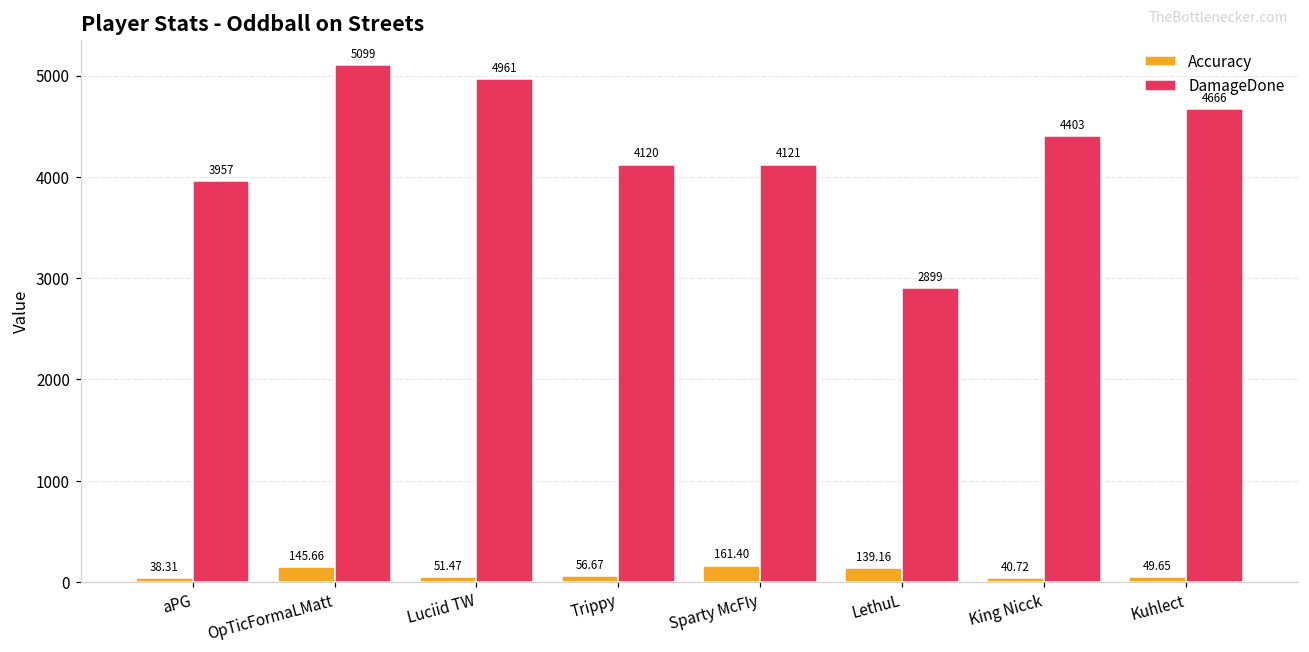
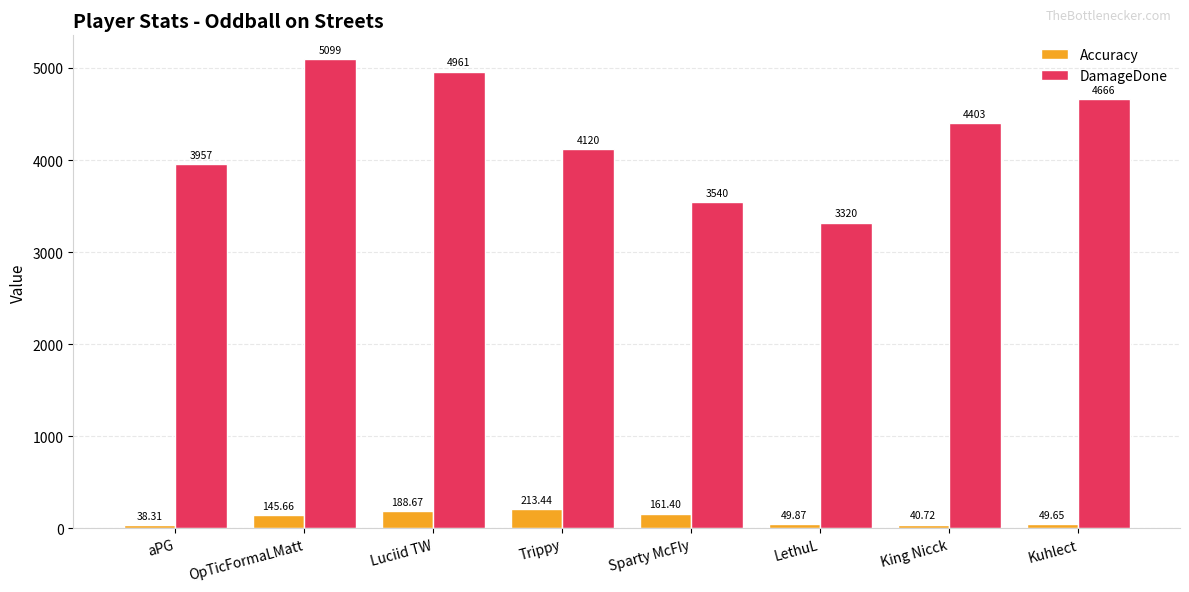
Accuracy, Luciid TW: 51.47 -> 188.67
Accuracy, Trippy: 56.67 -> 213.44
DamageDone, Sparty McFIy: 4121 -> 3540
Accuracy, LethuL: 139.16 -> 49.87
DamageDone, LethuL: 2899 -> 3320
